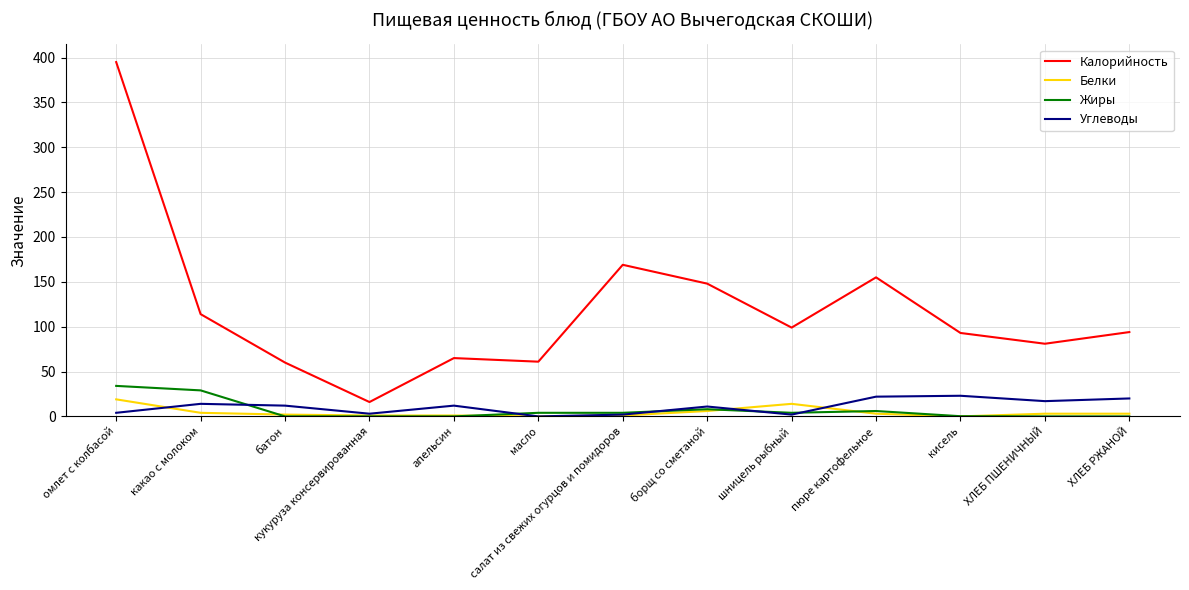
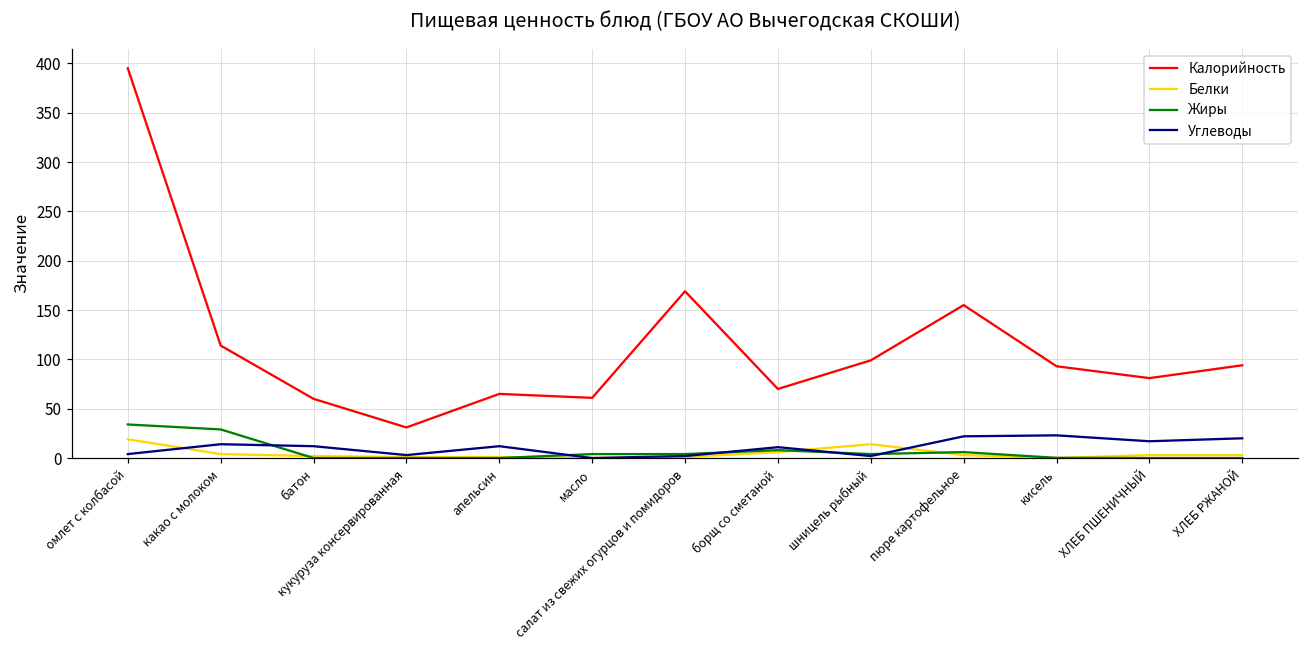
Калорийность, кукуруза консервированная: 20 -> 30
Калорийность, борщ со сметаной: 150 -> 70
